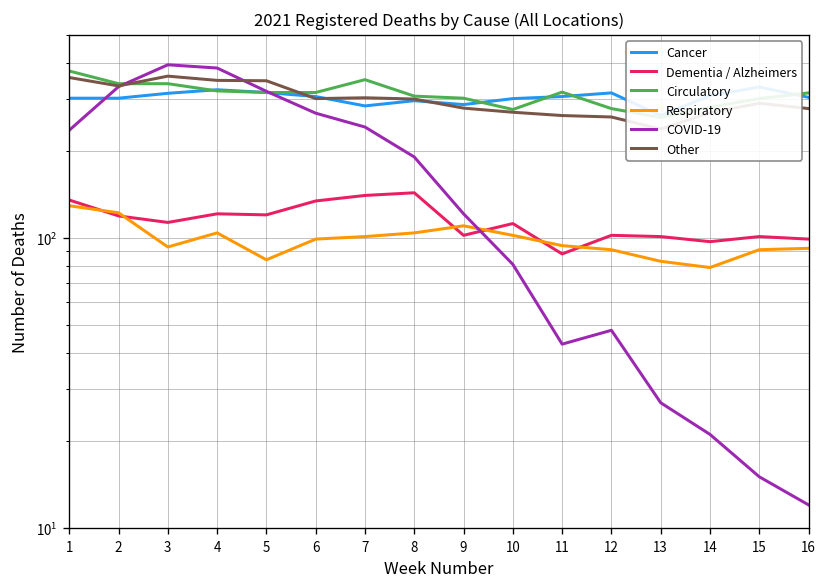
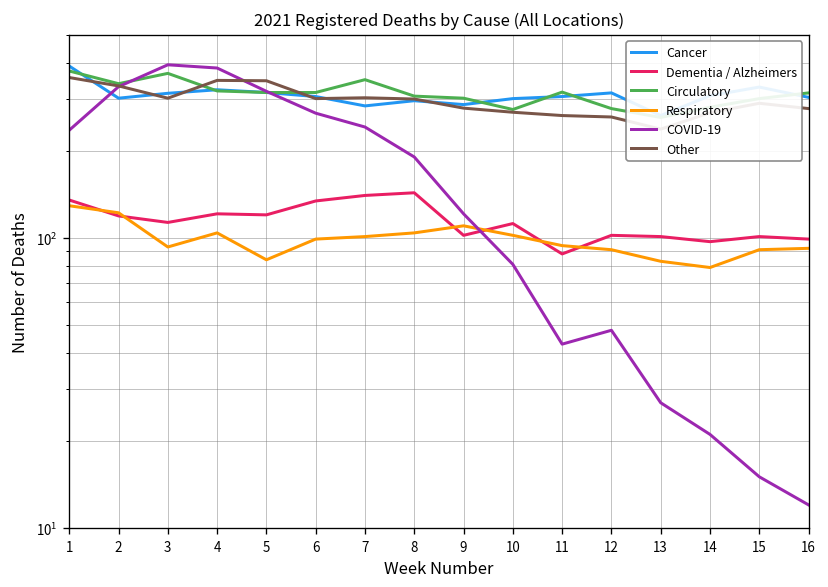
Cancer, 1: 300 -> 390
Circulatory, 3: 340 -> 370
Other, 3: 360 -> 300
